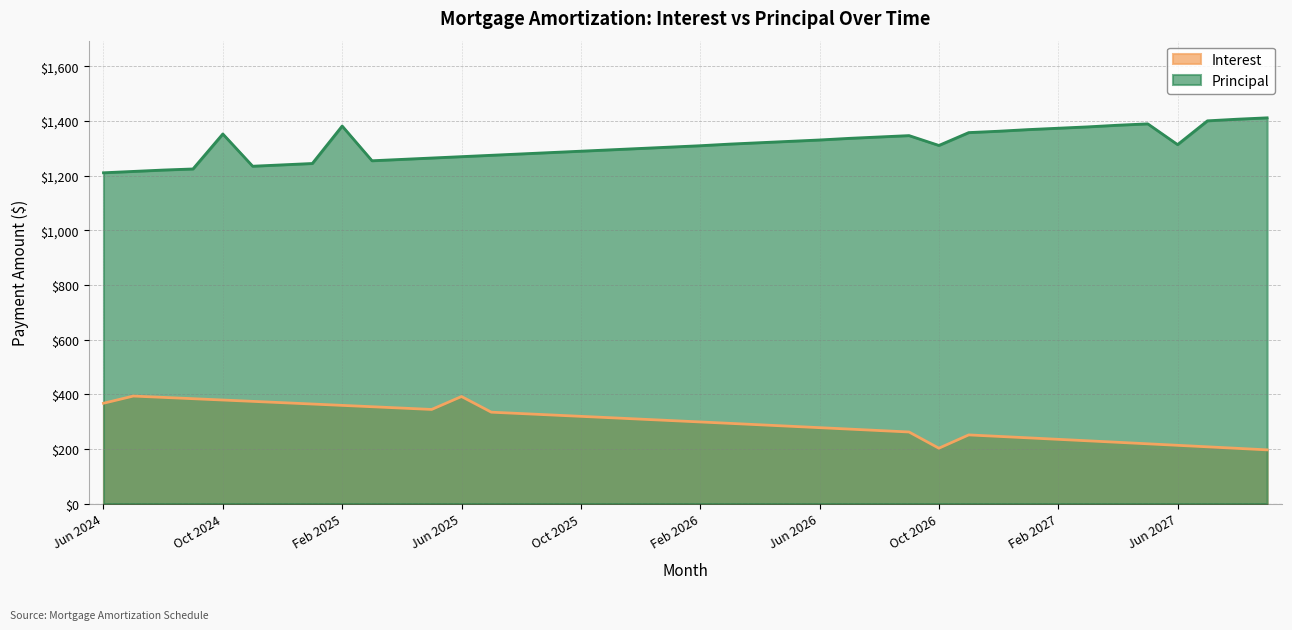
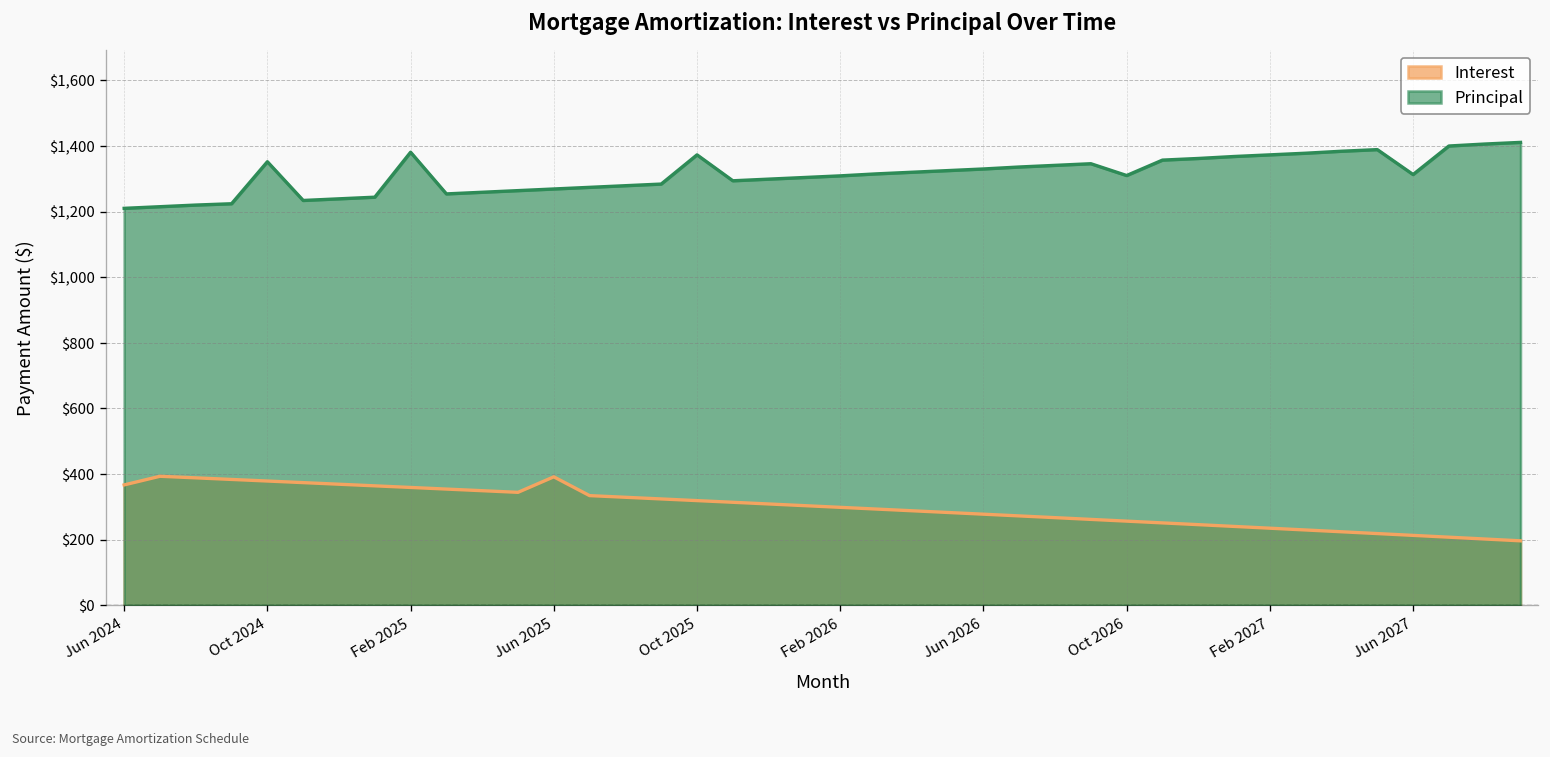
Principal, Oct 2025: $1,290 -> $1,370
Interest, Oct 2026: $200 -> $260
